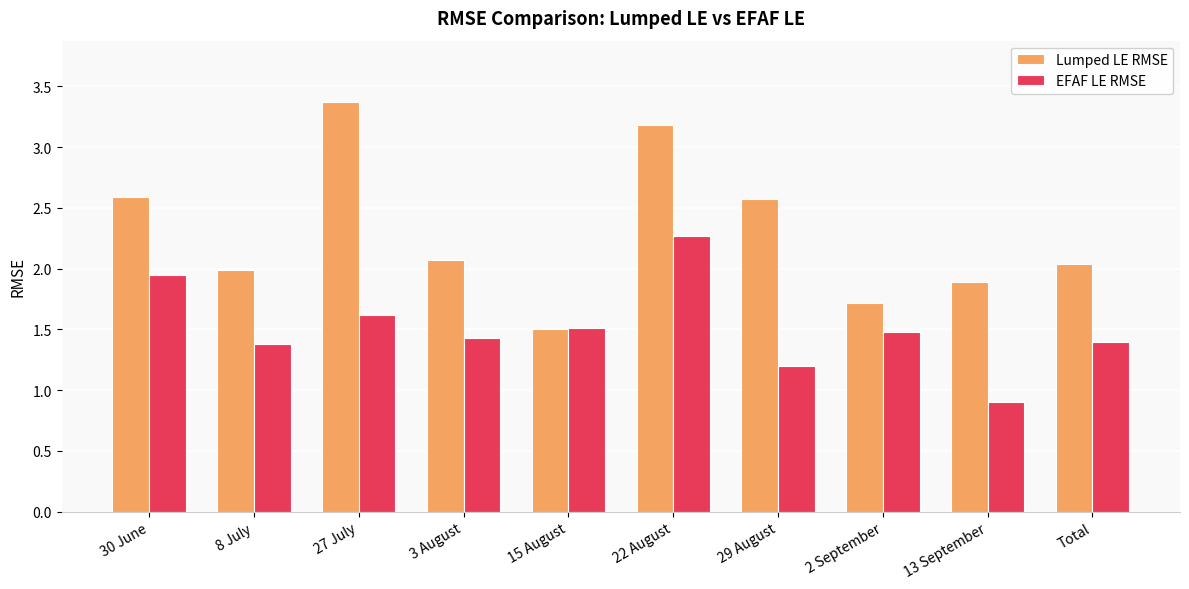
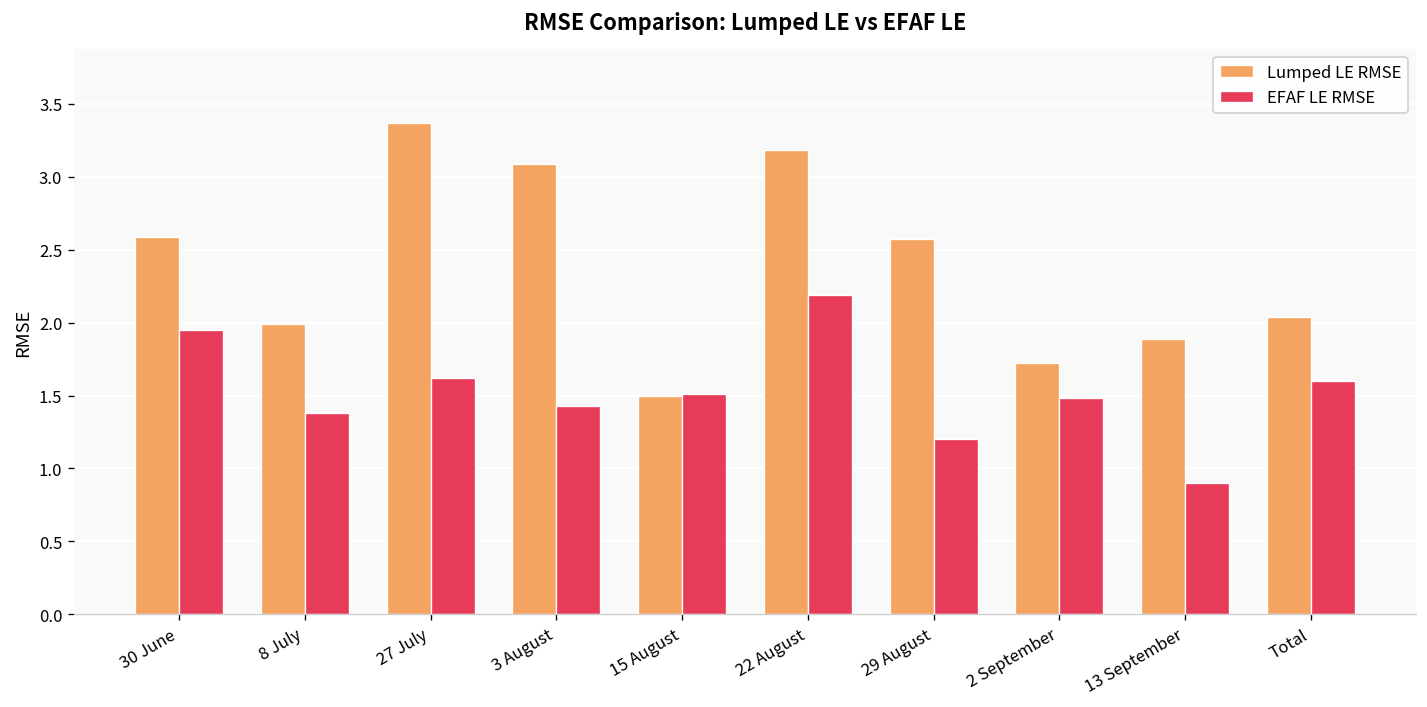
Lumped LE RMSE, 3 August: 2.07 -> 3.09
EFAF LE RMSE, 22 August: 2.27 -> 2.19
EFAF LE RMSE, Total: 1.4 -> 1.6
